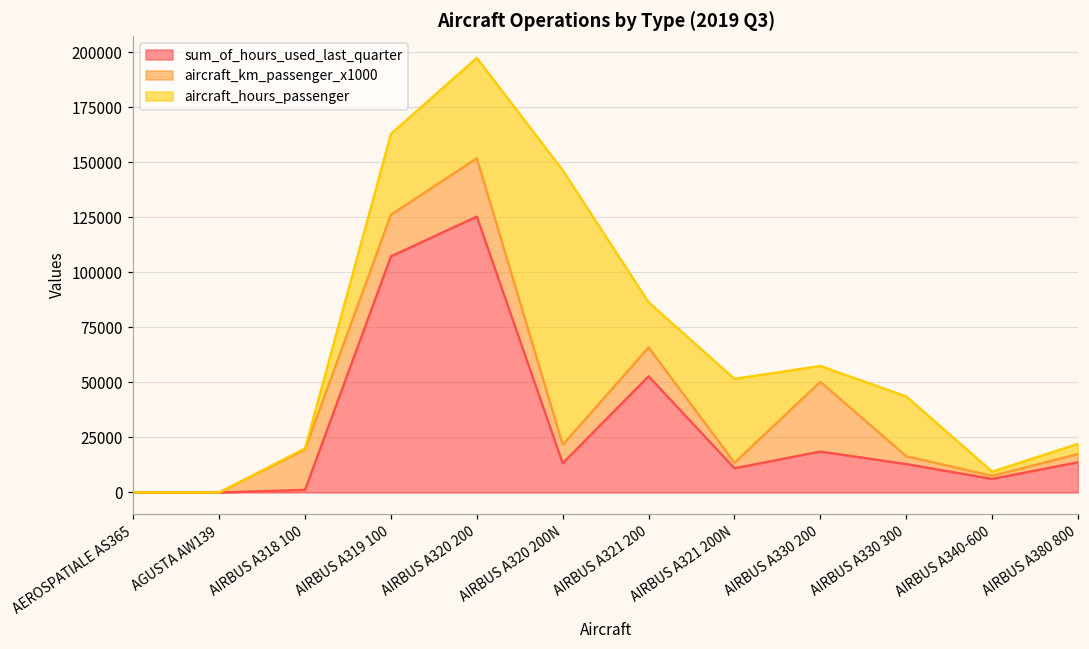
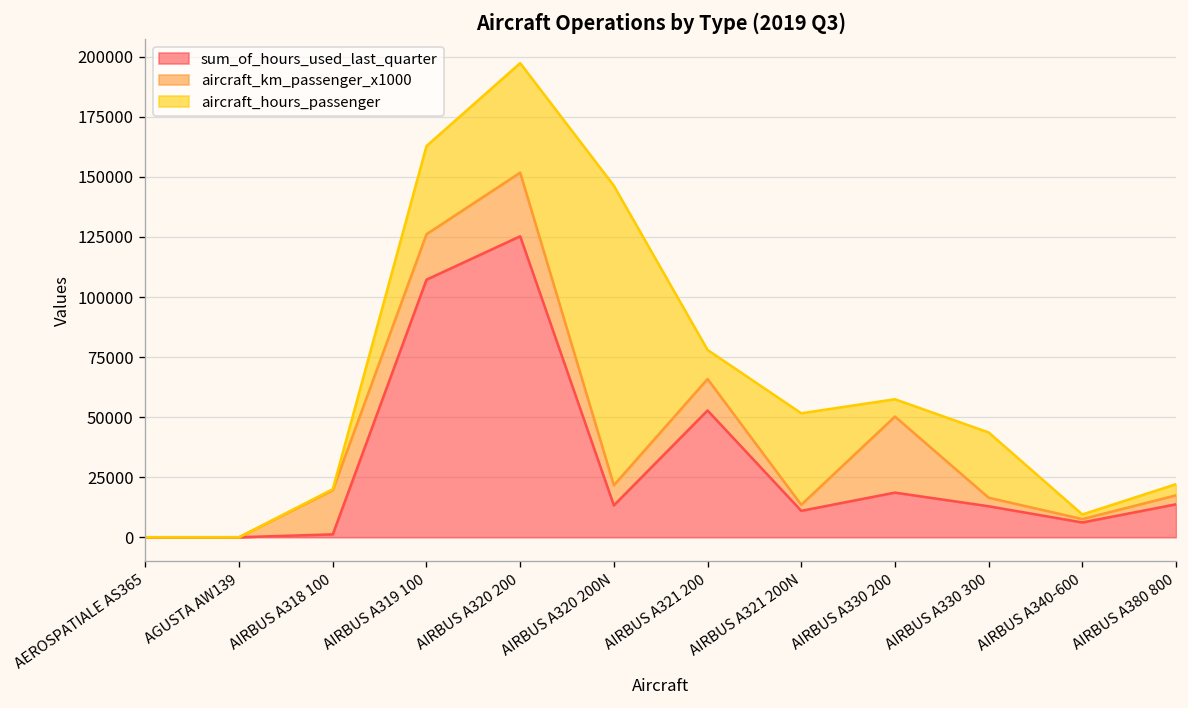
aircraft_hours_passenger, AIRBUS A321 200: 21000 -> 12000
